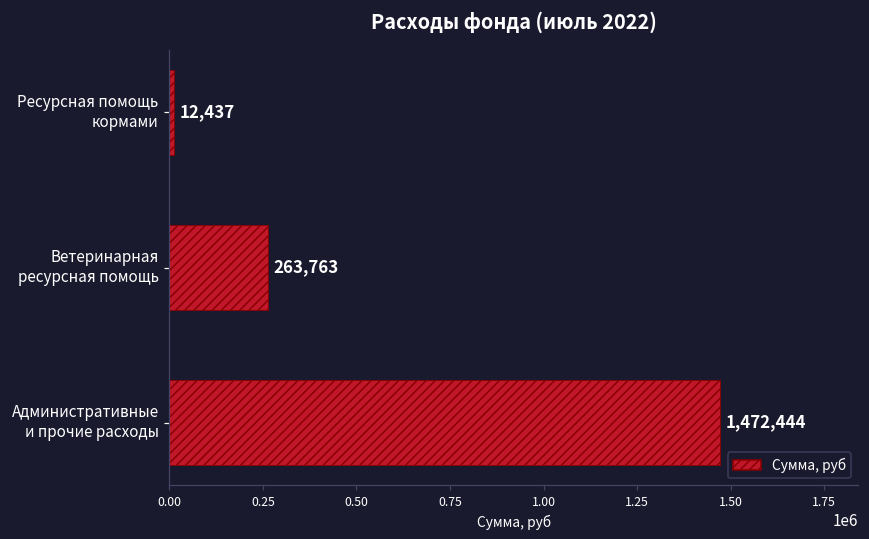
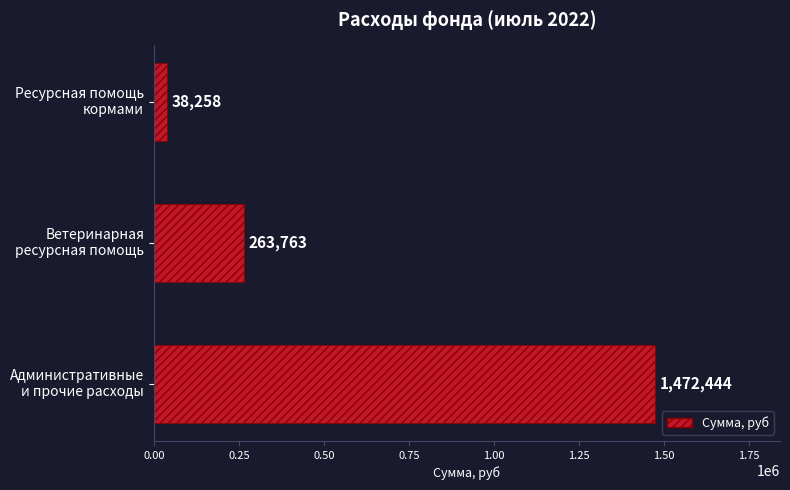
Ресурсная помощь кормами: 12,437 -> 38,258
